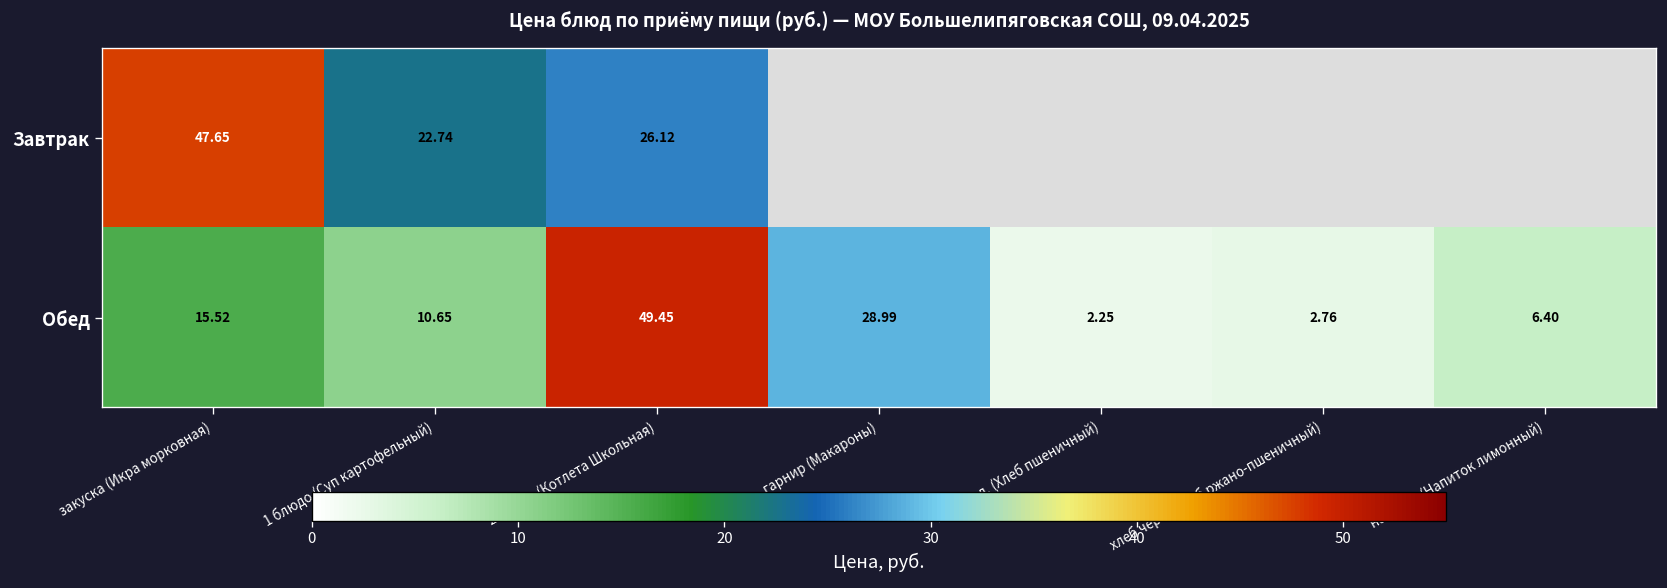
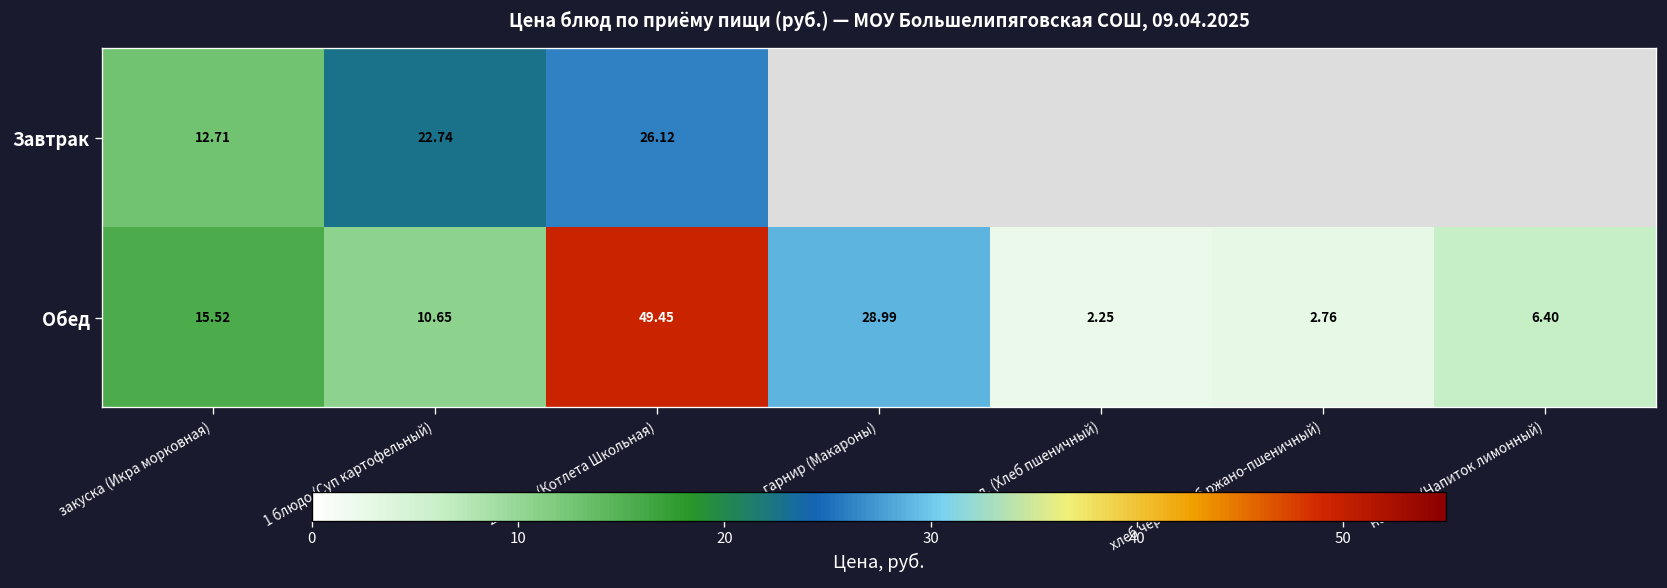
Завтрак, закуска (Икра морковная): 47.65 -> 12.71
